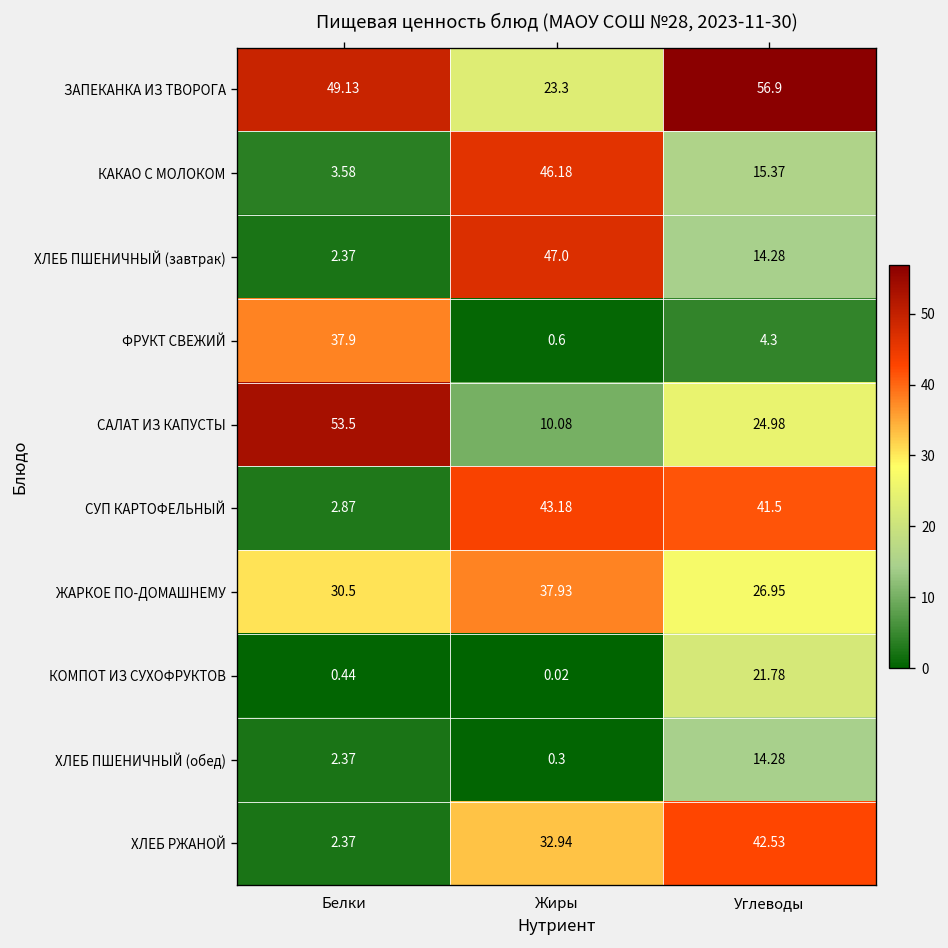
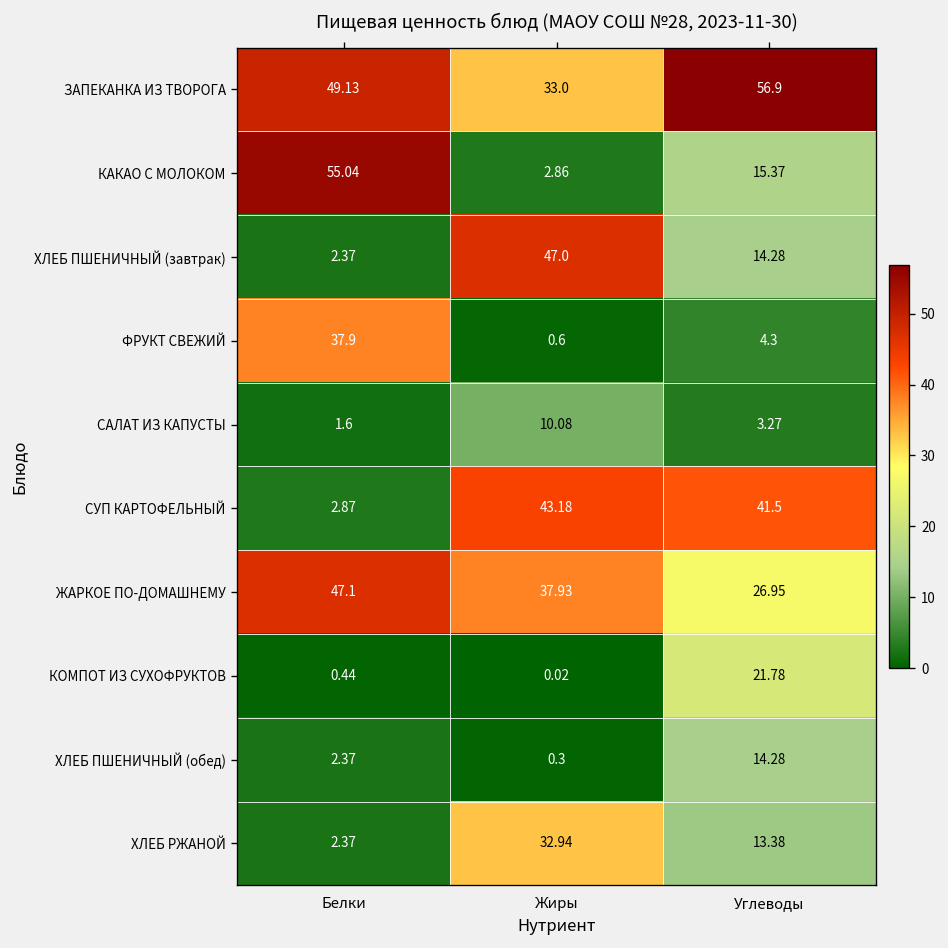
ЗАПЕКАНКА ИЗ ТВОРОГА, Жиры: 23.3 -> 33.0
КАКАО С МОЛОКОМ, Белки: 3.58 -> 55.04
КАКАО С МОЛОКОМ, Жиры: 46.18 -> 2.86
САЛАТ ИЗ КАПУСТЫ, Белки: 53.5 -> 1.6
САЛАТ ИЗ КАПУСТЫ, Углеводы: 24.98 -> 3.27
ЖАРКОЕ ПО-ДОМАШНЕМУ, Белки: 30.5 -> 47.1
ХЛЕБ РЖАНОЙ, Углеводы: 42.53 -> 13.38
